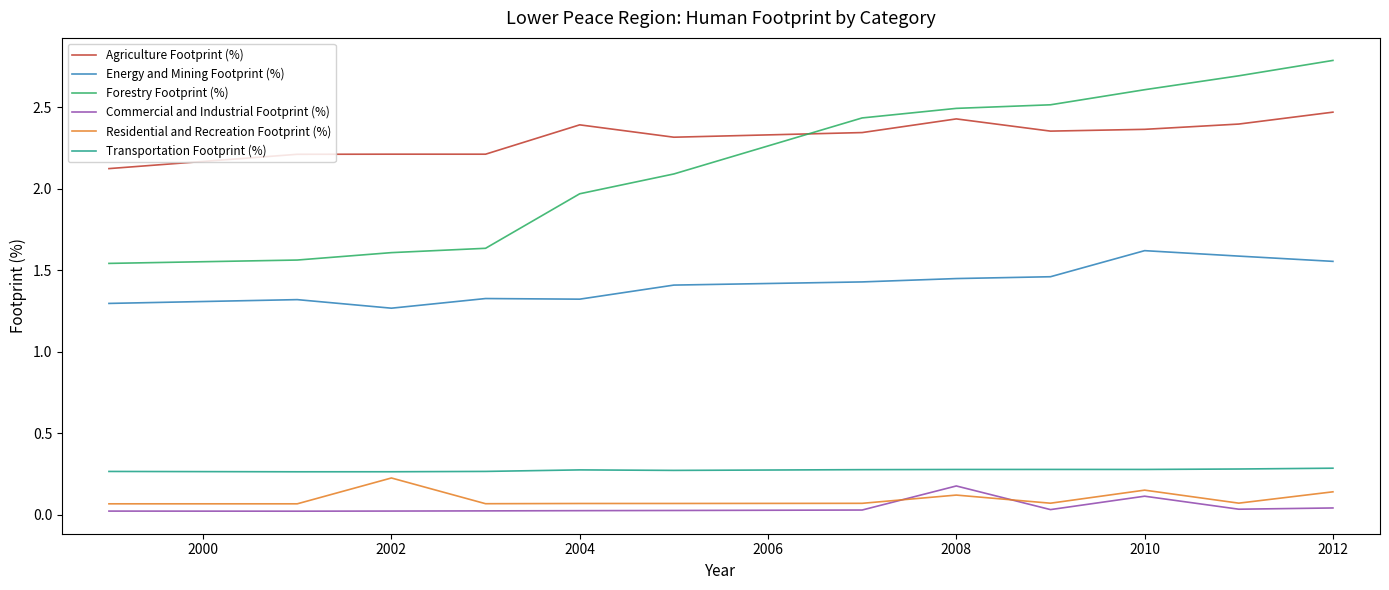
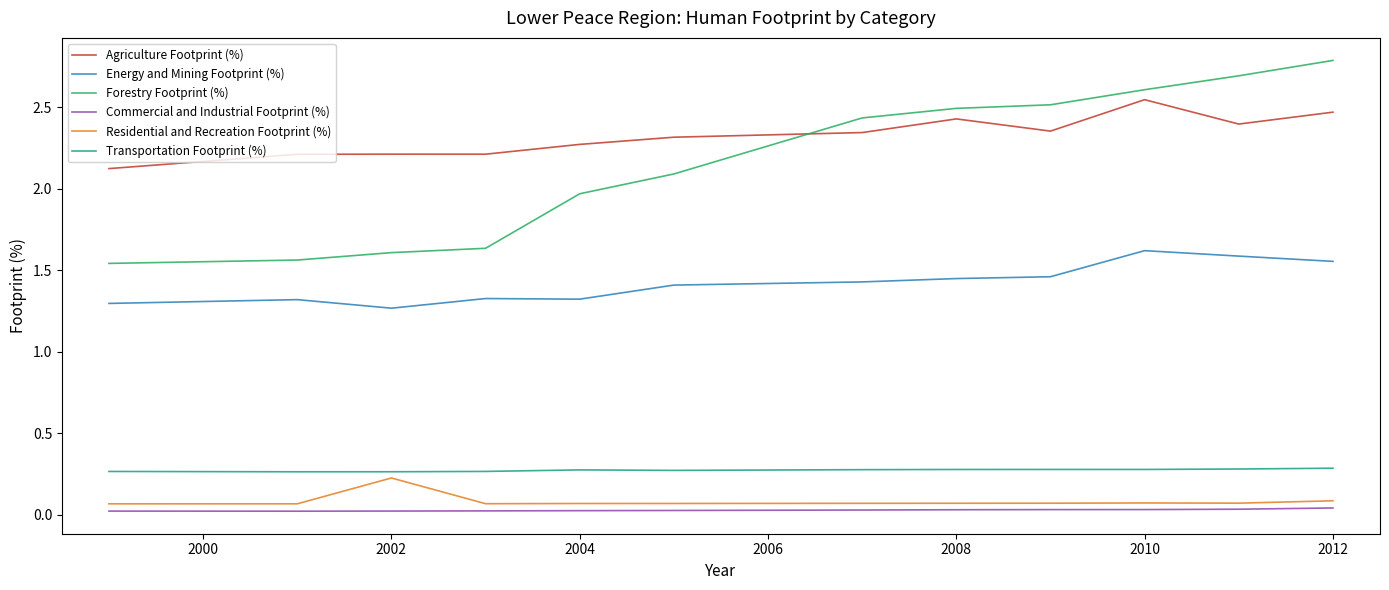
Agriculture Footprint (%), 2004: 2.39 -> 2.27
Commercial and Industrial Footprint (%), 2008: 0.18 -> 0.03
Residential and Recreation Footprint (%), 2008: 0.12 -> 0.07
Agriculture Footprint (%), 2010: 2.37 -> 2.55
Commercial and Industrial Footprint (%), 2010: 0.12 -> 0.03
Residential and Recreation Footprint (%), 2010: 0.15 -> 0.07
Residential and Recreation Footprint (%), 2012: 0.14 -> 0.09
